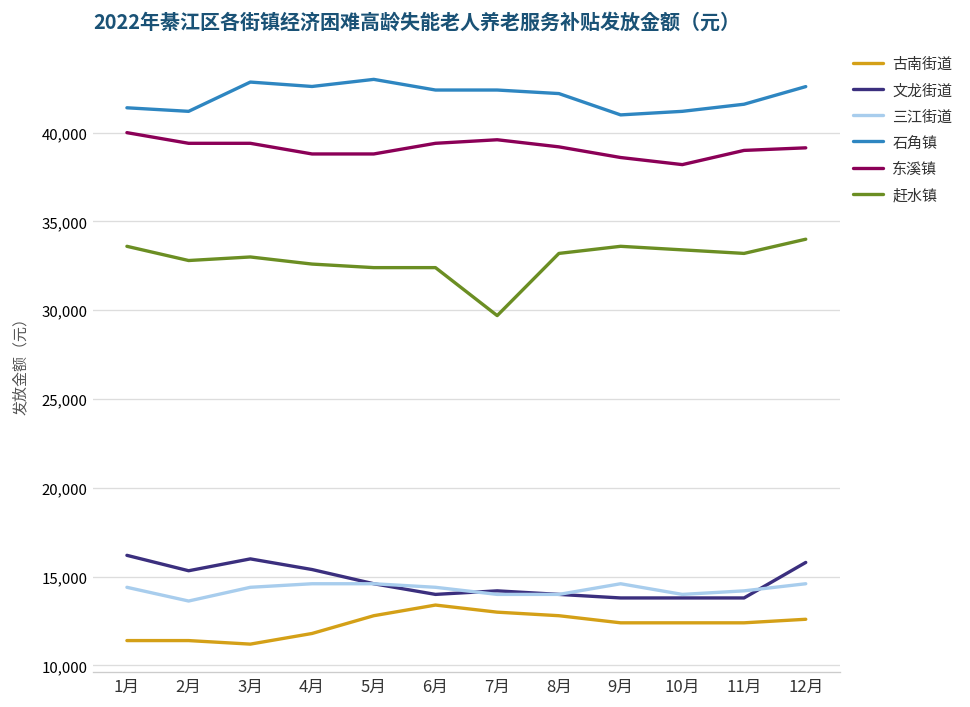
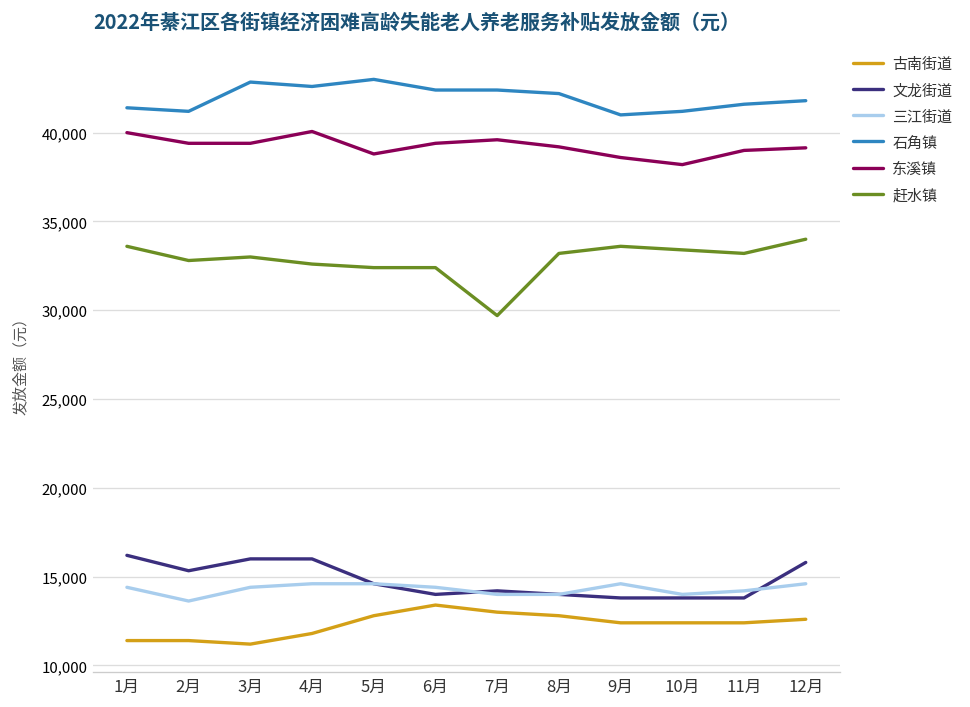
文龙街道, 4月: 15,400 -> 16,000
东溪镇, 4月: 38,800 -> 40,100
石角镇, 12月: 42,600 -> 41,800
